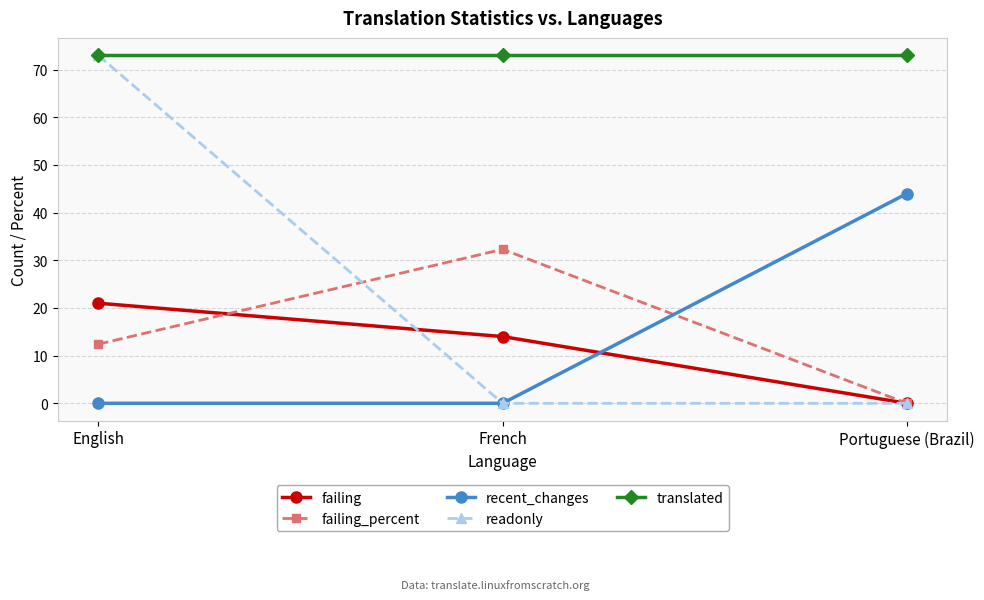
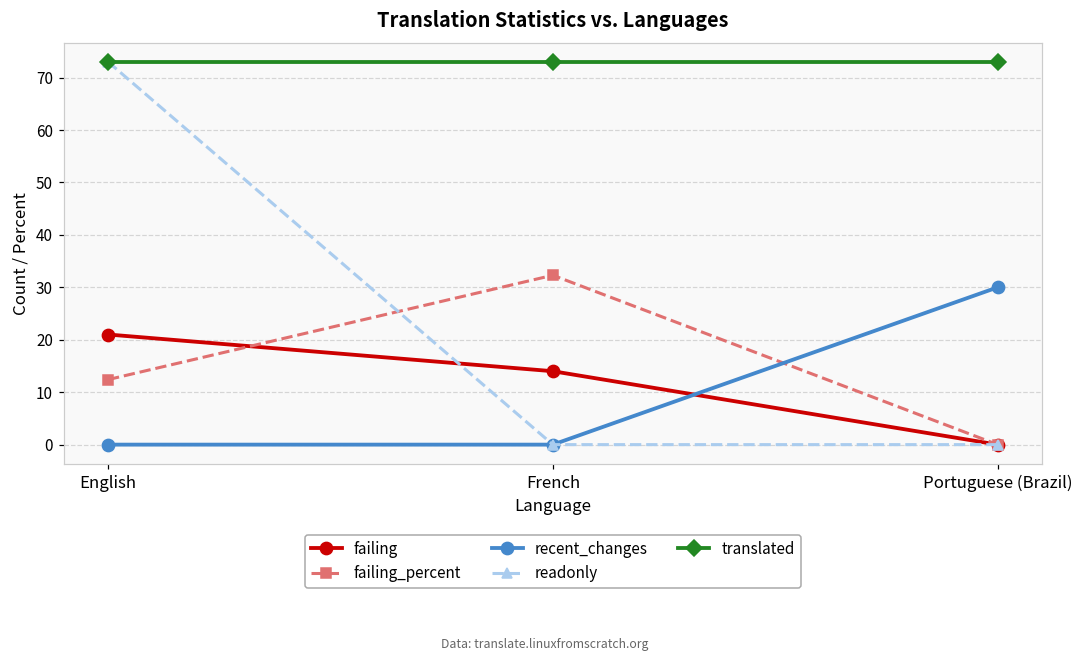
recent_changes, Portuguese (Brazil): 44 -> 30
